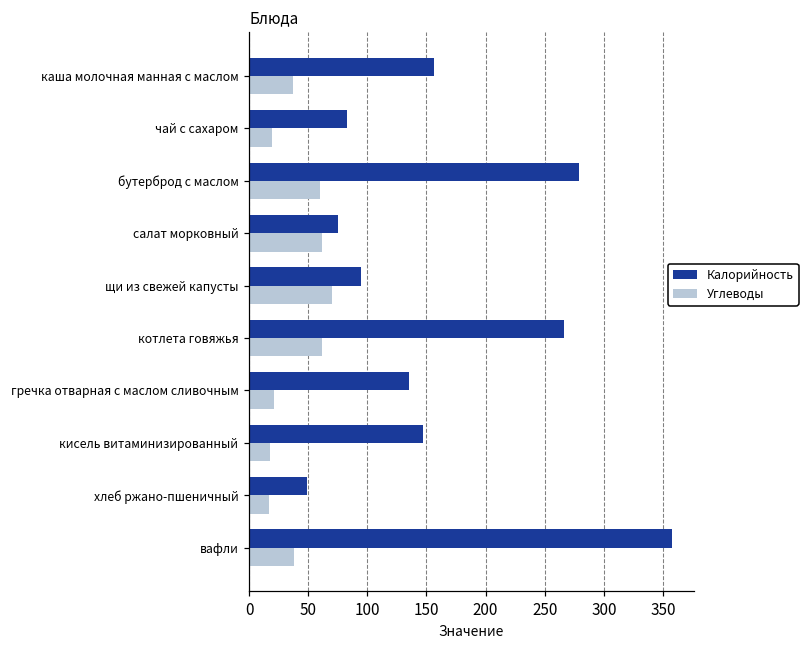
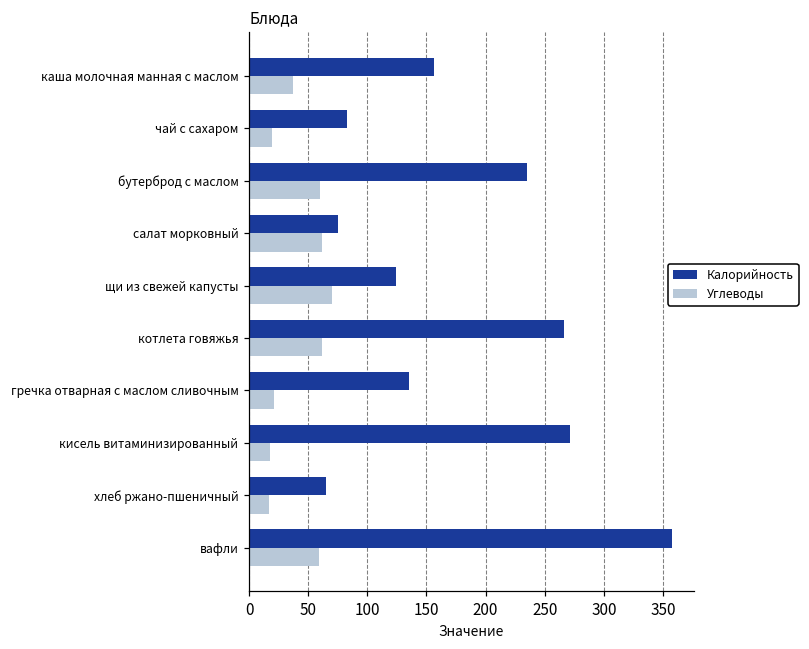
Калорийность, бутерброд с маслом: 279 -> 235
Калорийность, щи из свежей капусты: 95 -> 124
Калорийность, кисель витаминизированный: 147 -> 271
Калорийность, хлеб ржано-пшеничный: 49 -> 65
Углеводы, вафли: 38 -> 59
